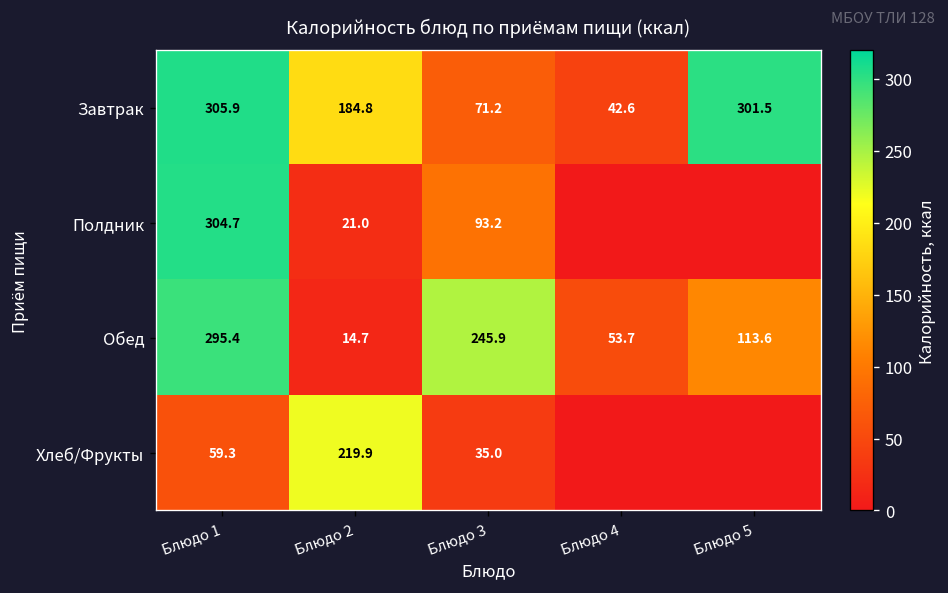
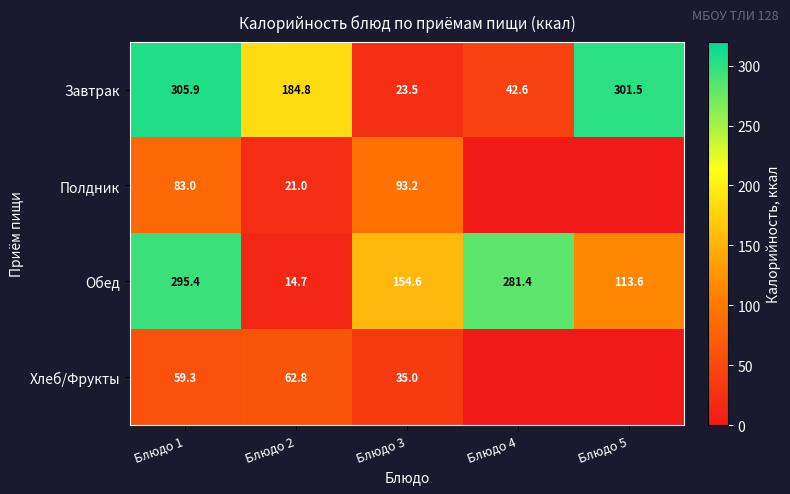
Завтрак, Блюдо 3: 71.2 -> 23.5
Полдник, Блюдо 1: 304.7 -> 83.0
Обед, Блюдо 3: 245.9 -> 154.6
Обед, Блюдо 4: 53.7 -> 281.4
Хлеб/Фрукты, Блюдо 2: 219.9 -> 62.8
